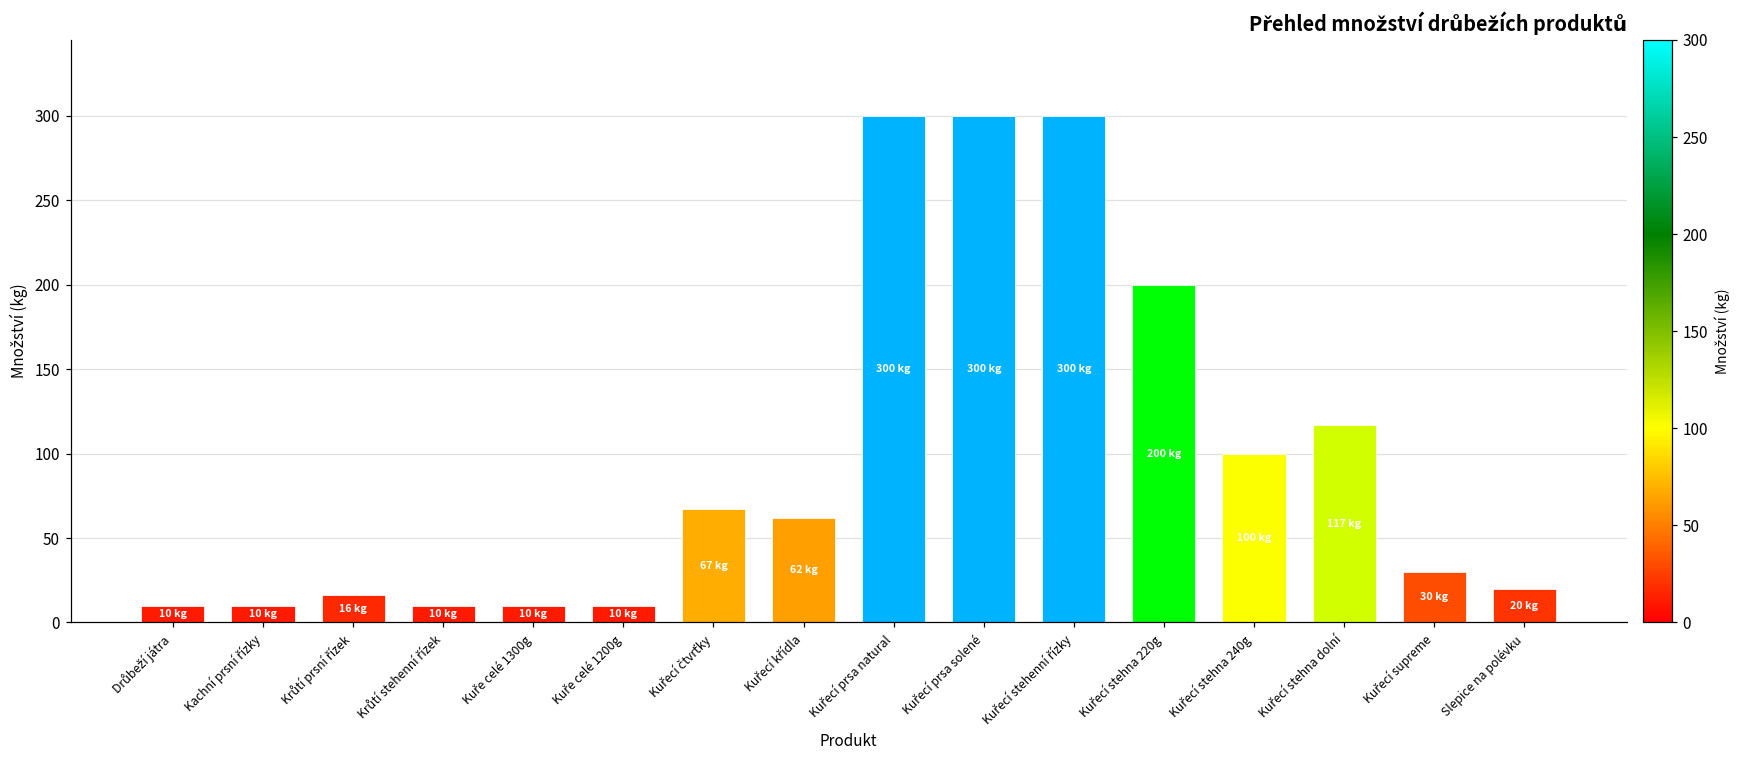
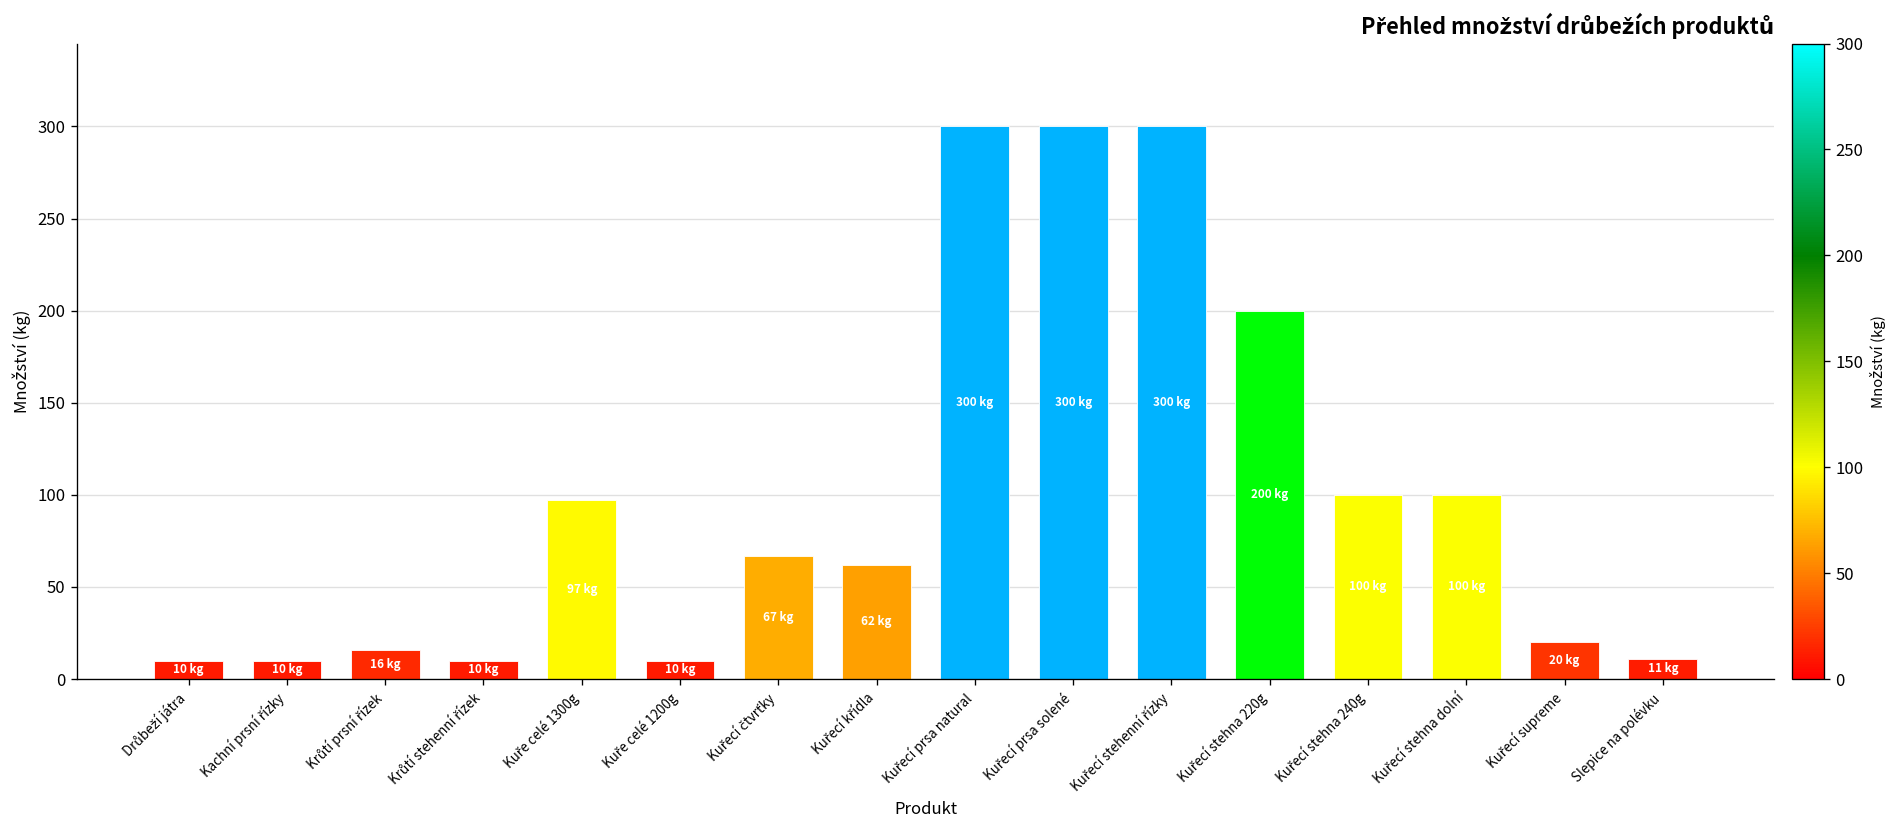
Kuře celé 1300g: 10 -> 97
Kuřecí stehna dolní: 117 -> 100
Kuřecí supreme: 30 -> 20
Slepice na polévku: 20 -> 11
